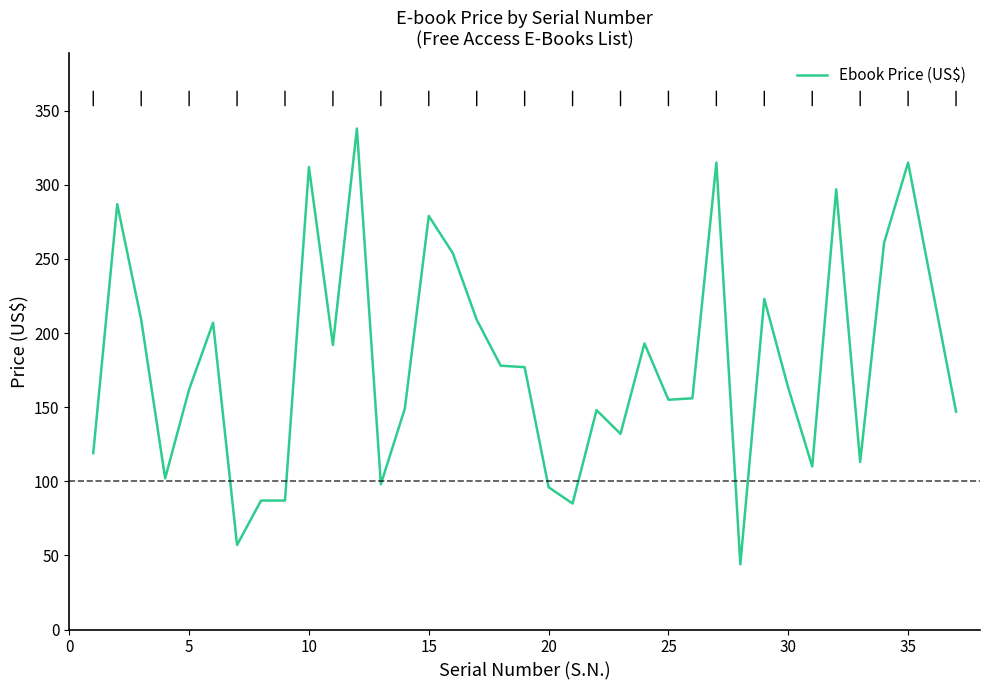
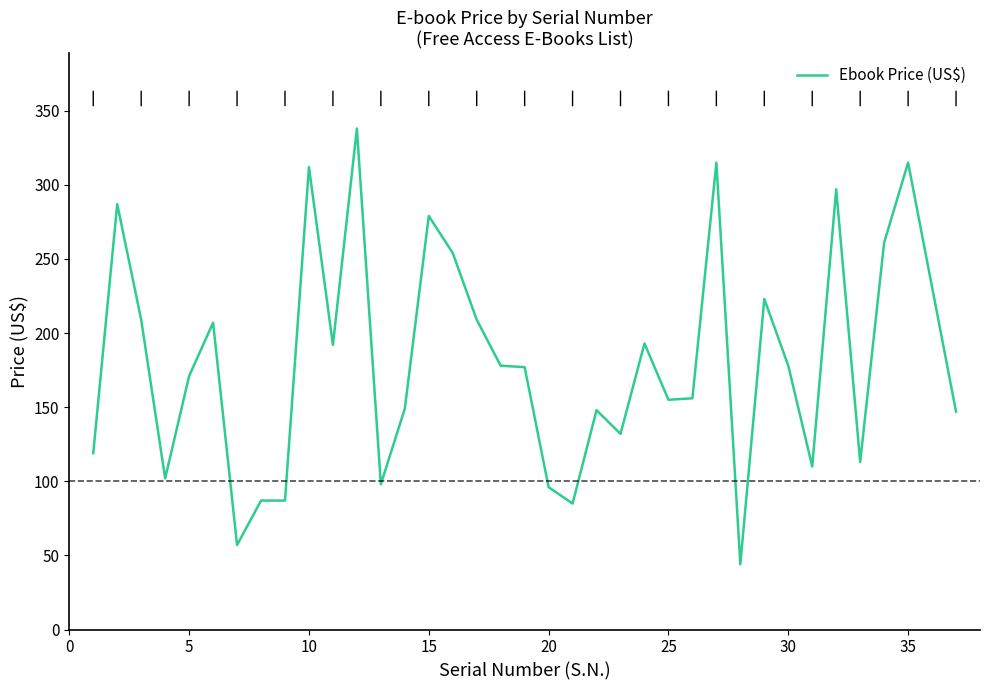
5: 162 -> 171
30: 163 -> 178
